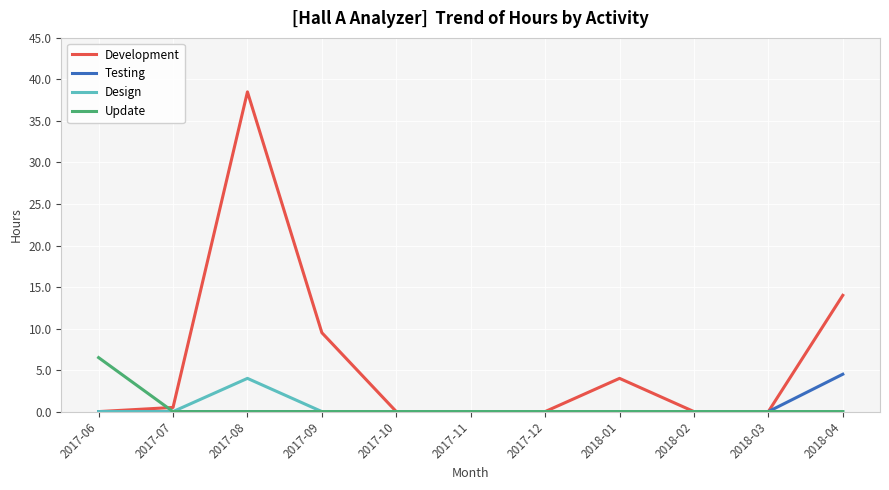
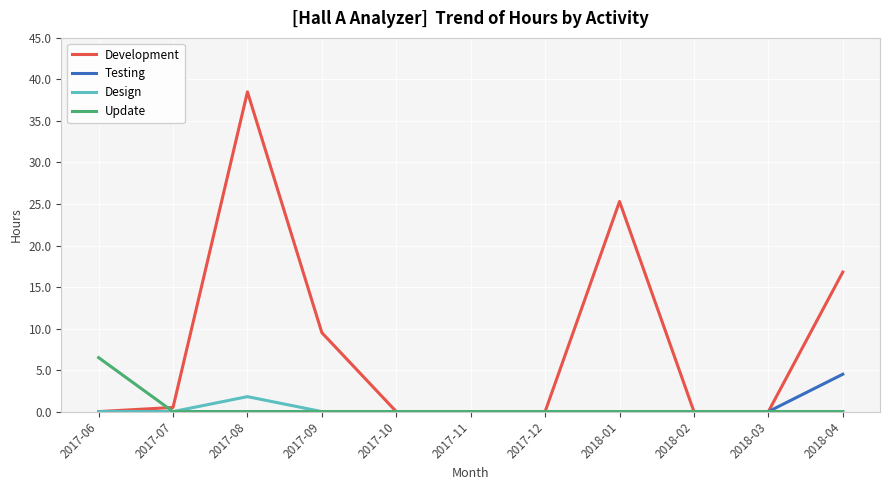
Design, 2017-08: 4 -> 2
Development, 2018-01: 4 -> 25
Development, 2018-04: 14 -> 17
